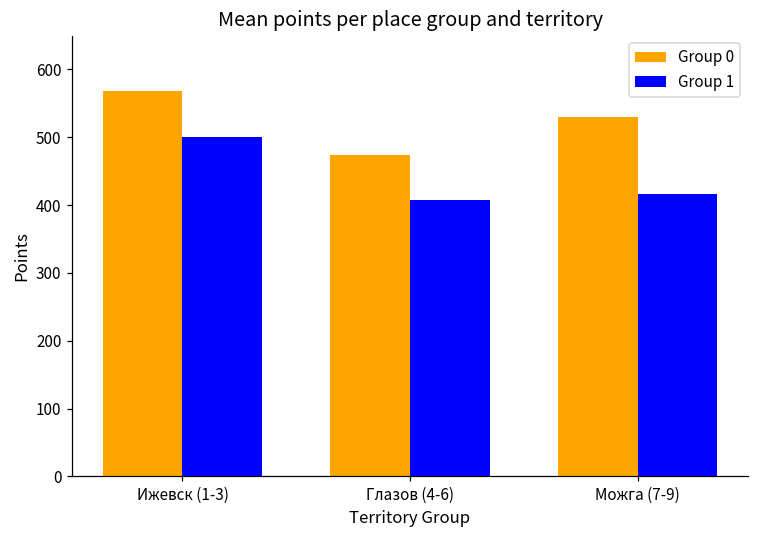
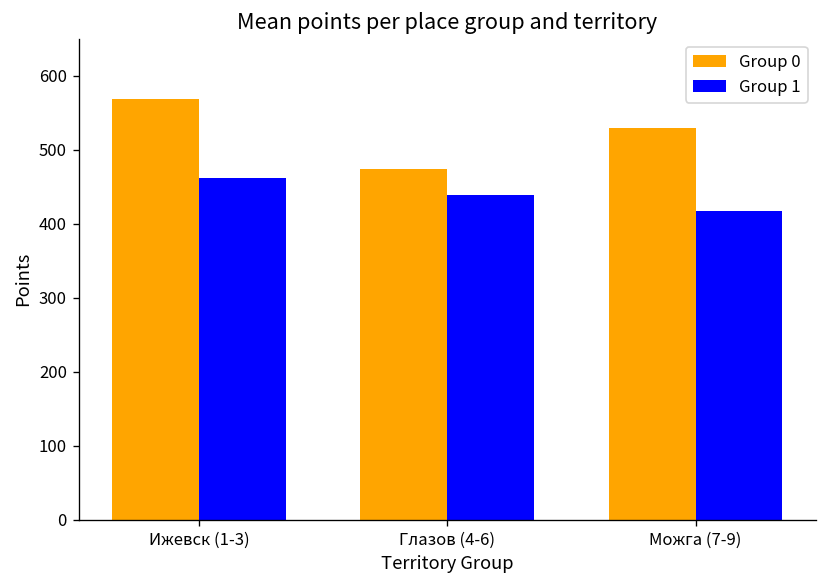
Group 1, Ижевск (1-3): 500 -> 460
Group 1, Глазов (4-6): 410 -> 440
